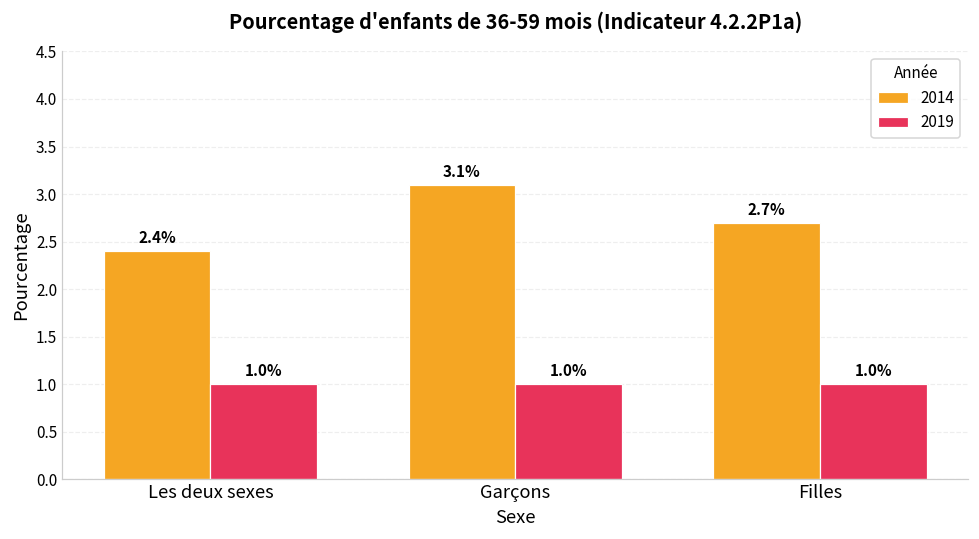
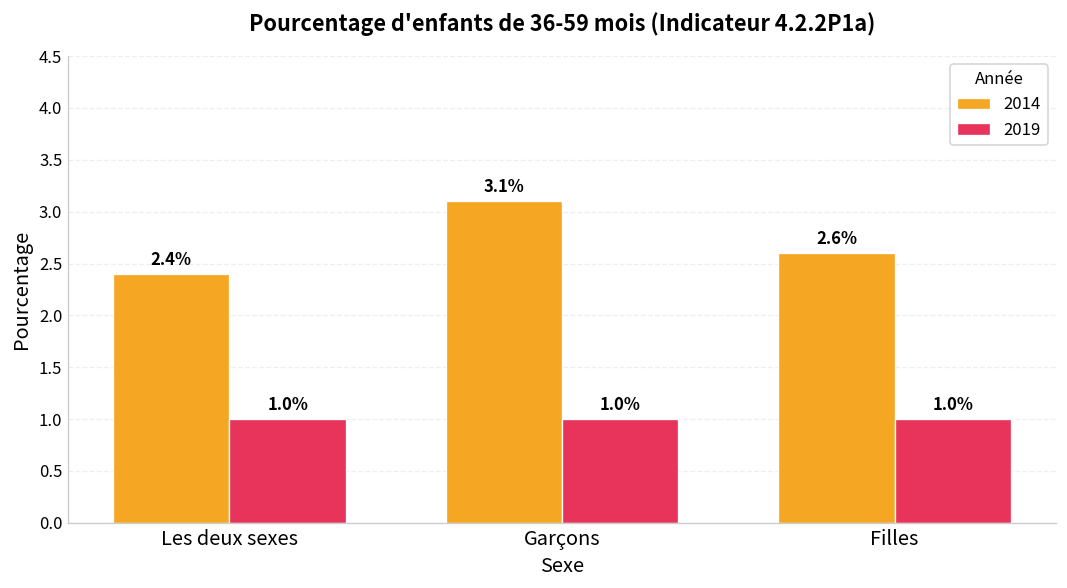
2014, Filles: 2.7% -> 2.6%
